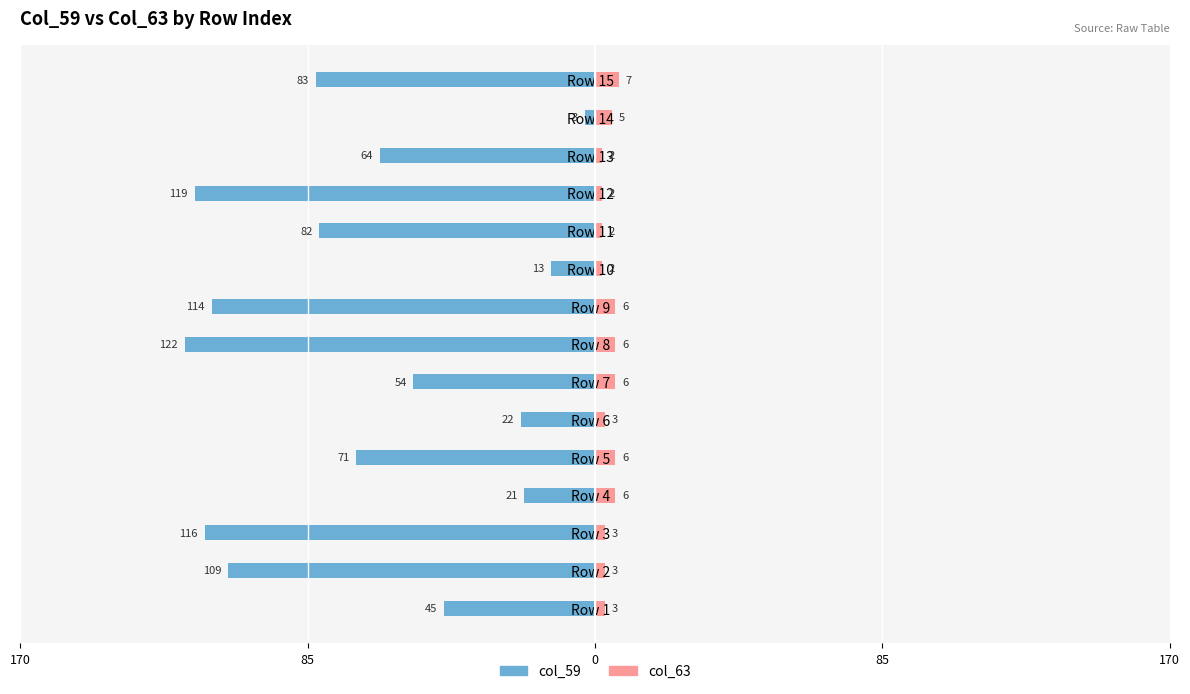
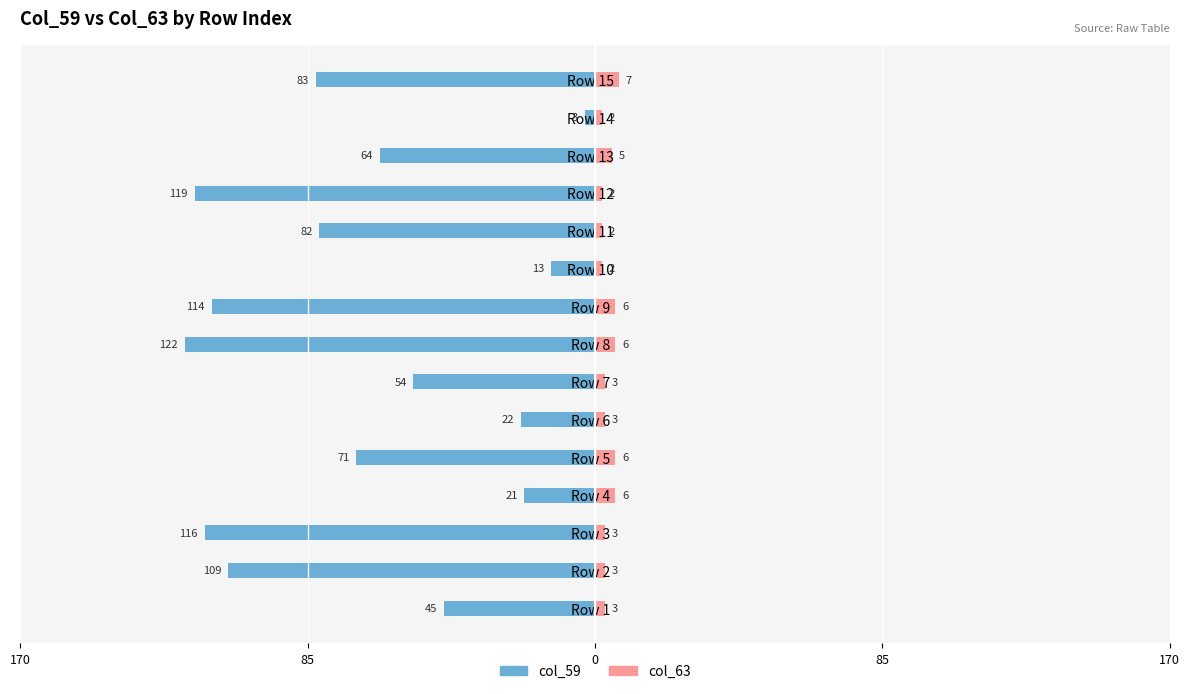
col_63, Row 14: 5 -> 2
col_63, Row 13: 2 -> 5
col_63, Row 7: 6 -> 3
